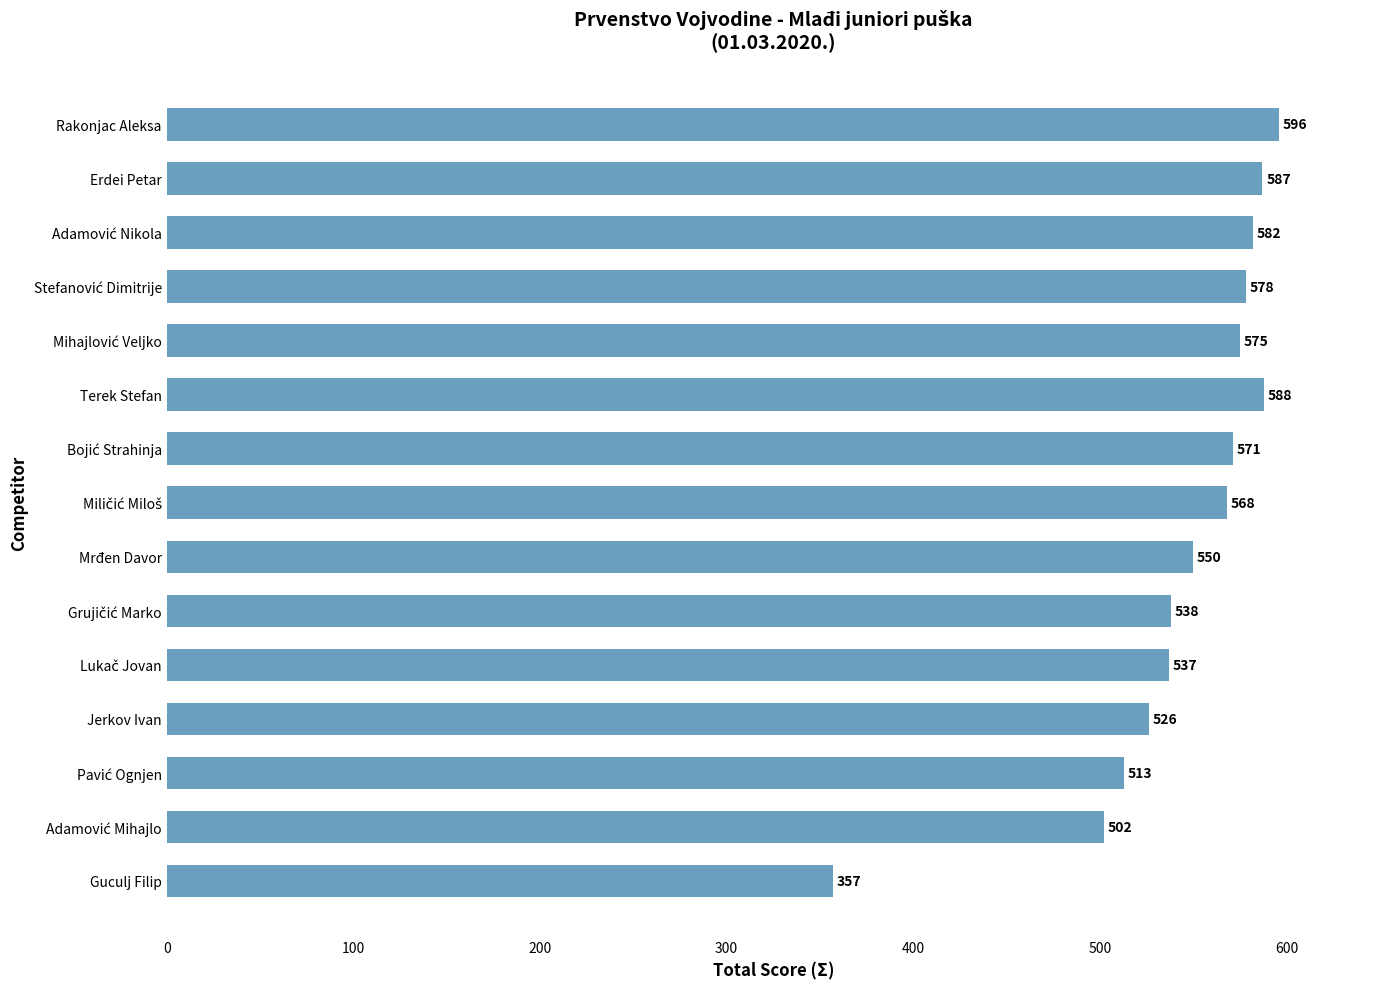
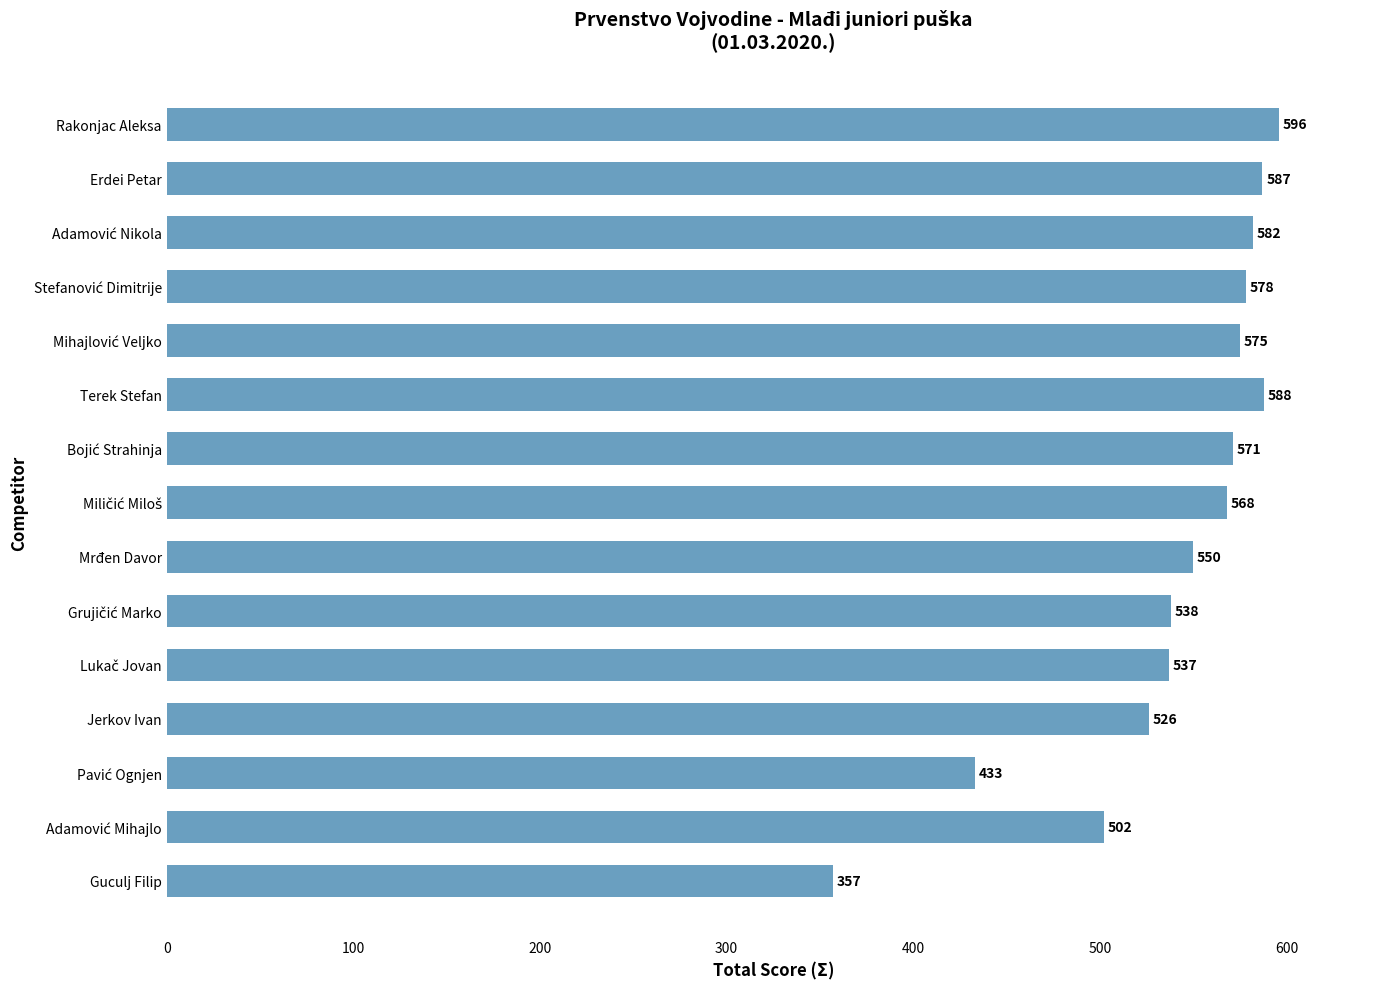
Pavić Ognjen: 513 -> 433
